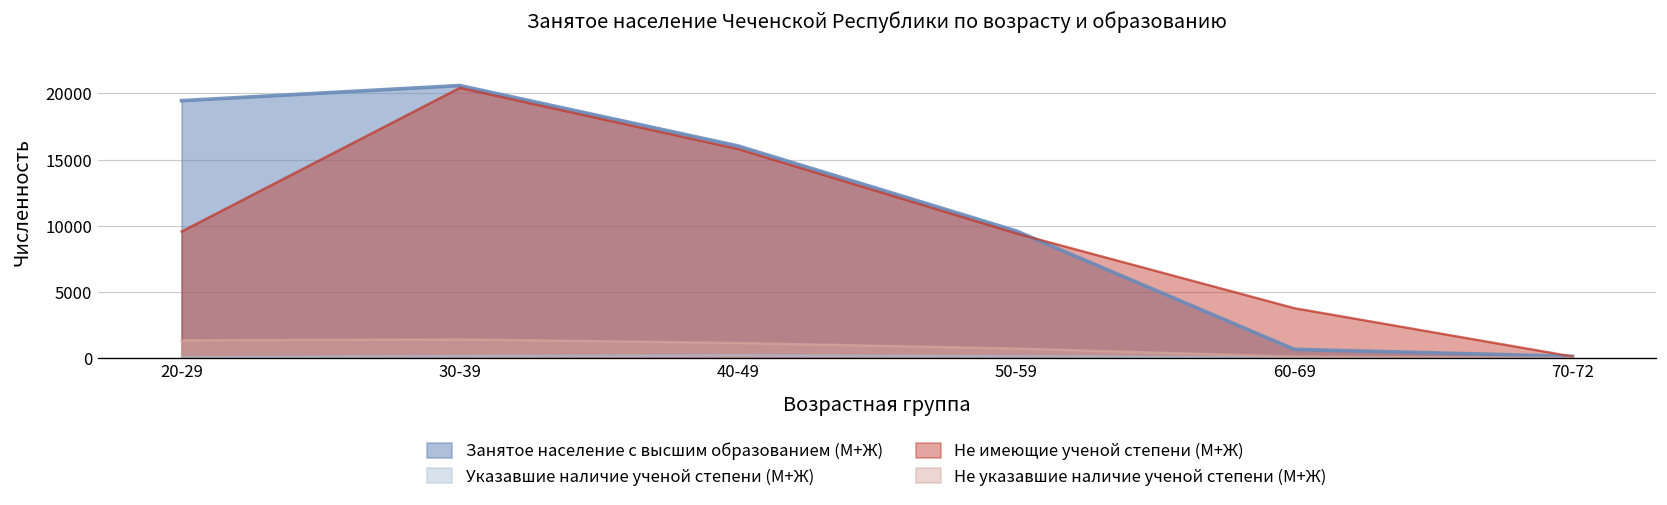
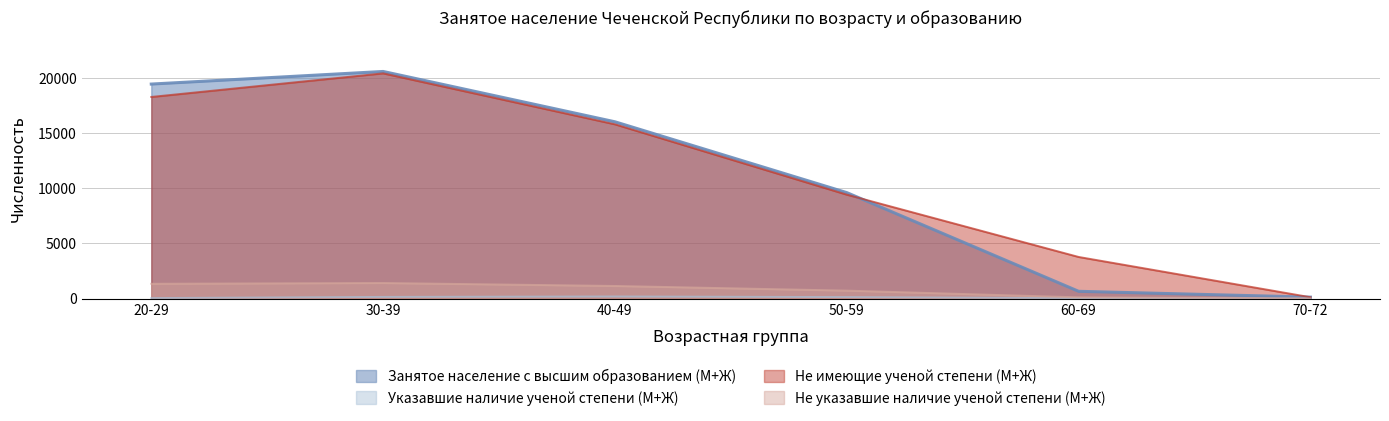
Не имеющие ученой степени (М+Ж), 20-29: 9600 -> 18300
